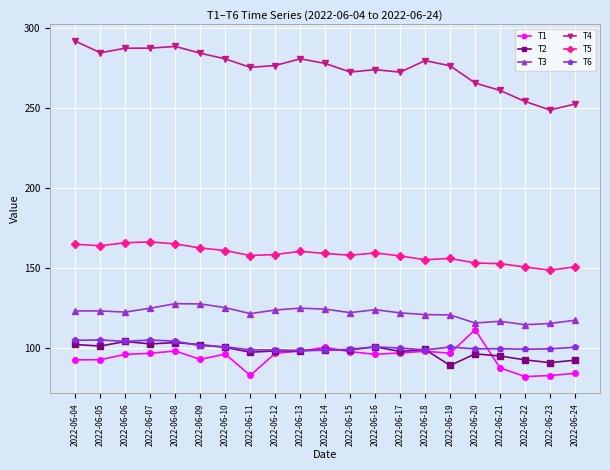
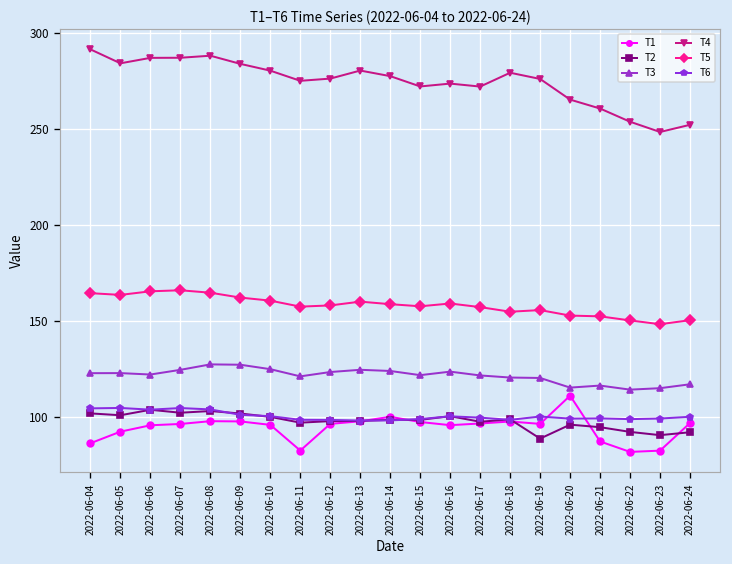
T1, 2022-06-04: 92 -> 87
T1, 2022-06-09: 93 -> 98
T1, 2022-06-24: 84 -> 97
